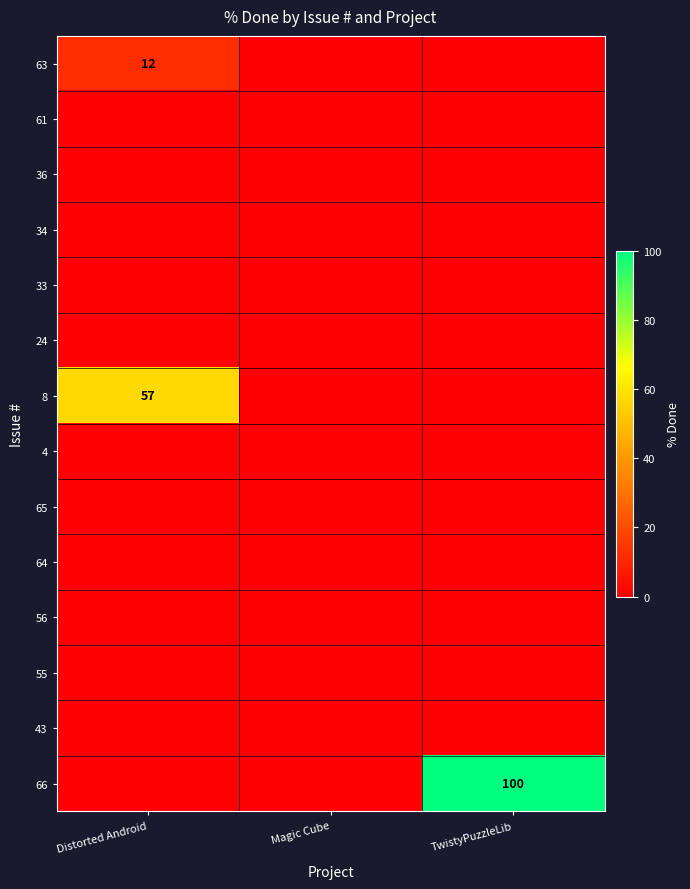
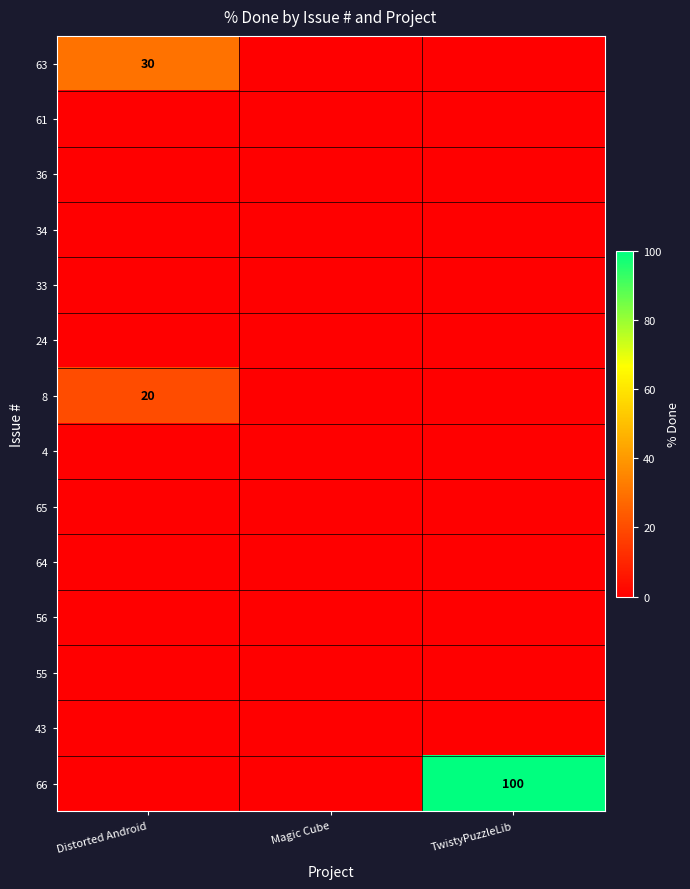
63, Distorted Android: 12 -> 30
8, Distorted Android: 57 -> 20
